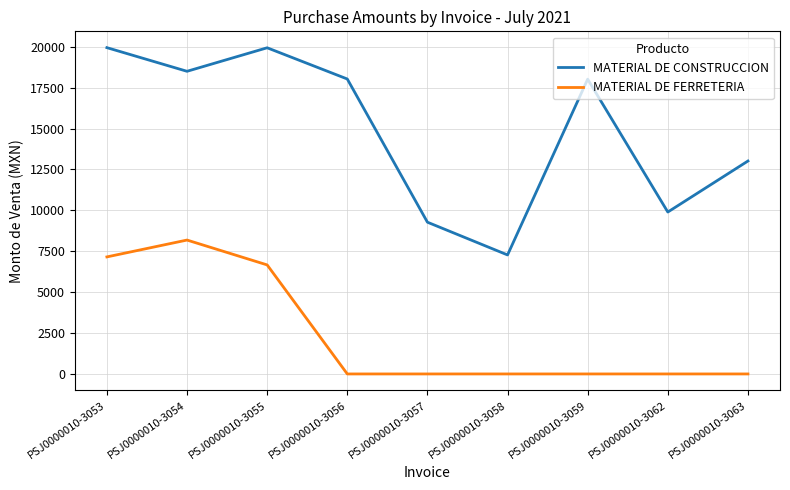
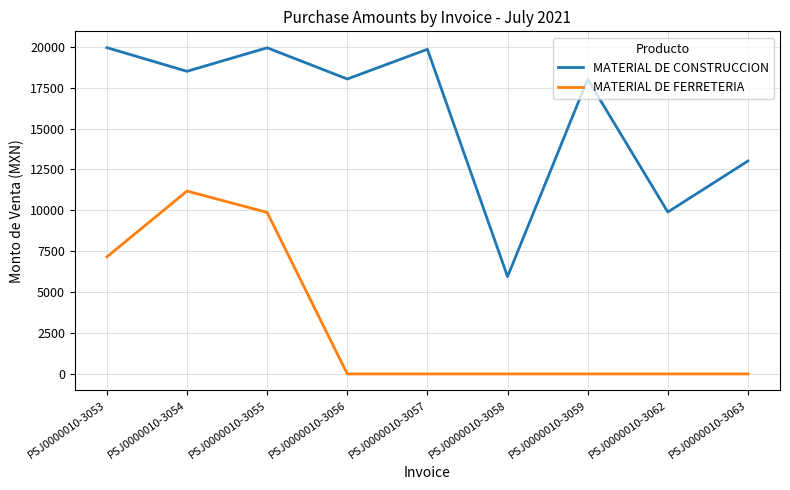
MATERIAL DE FERRETERIA, PSJ0000010-3054: 8200 -> 11200
MATERIAL DE FERRETERIA, PSJ0000010-3055: 6700 -> 9900
MATERIAL DE CONSTRUCCION, PSJ0000010-3057: 9300 -> 19800
MATERIAL DE CONSTRUCCION, PSJ0000010-3058: 7300 -> 6000
